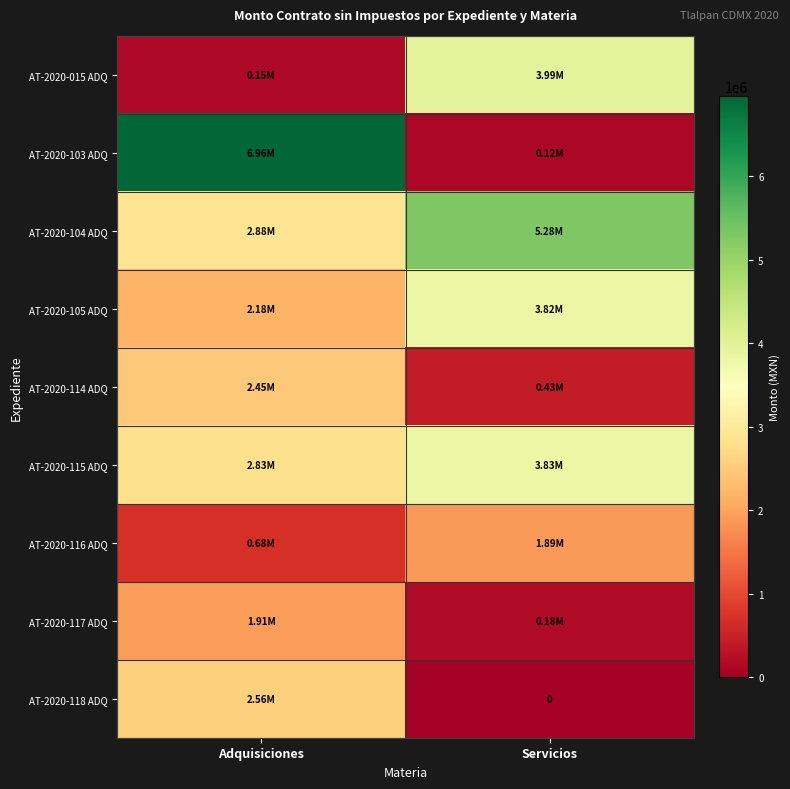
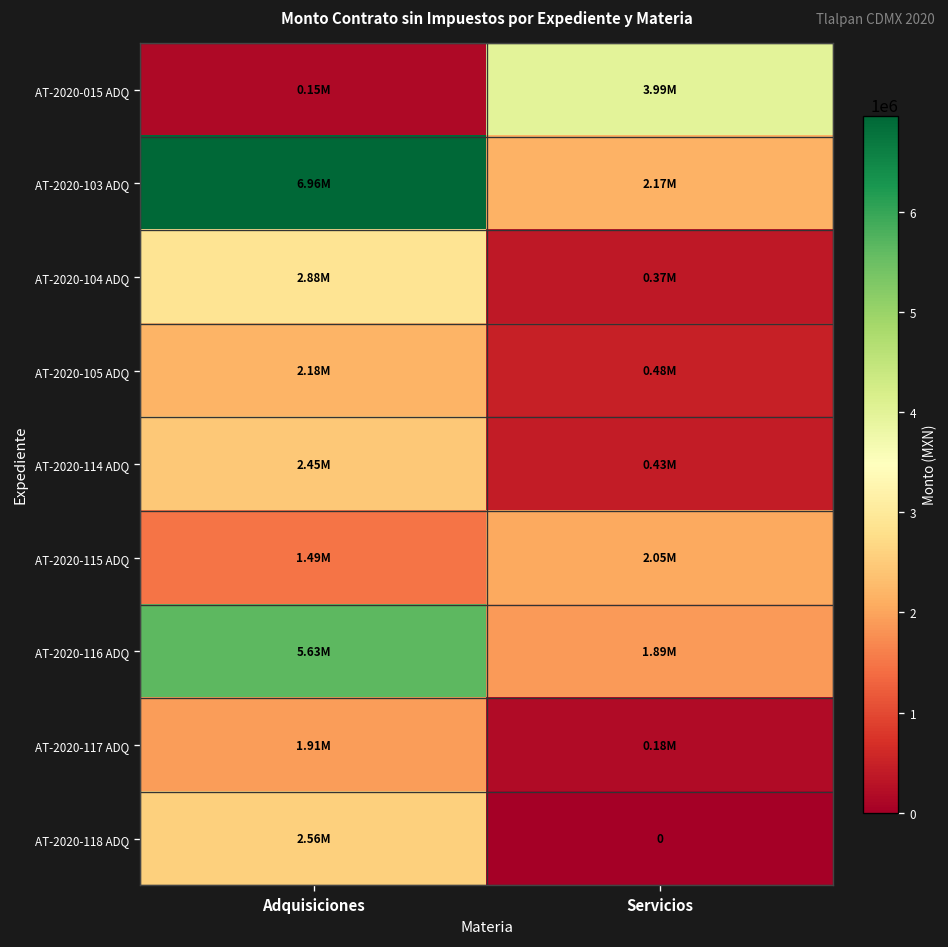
AT-2020-103 ADQ, Servicios: 0.12M -> 2.17M
AT-2020-104 ADQ, Servicios: 5.28M -> 0.37M
AT-2020-105 ADQ, Servicios: 3.82M -> 0.48M
AT-2020-115 ADQ, Adquisiciones: 2.83M -> 1.49M
AT-2020-115 ADQ, Servicios: 3.83M -> 2.05M
AT-2020-116 ADQ, Adquisiciones: 0.68M -> 5.63M
